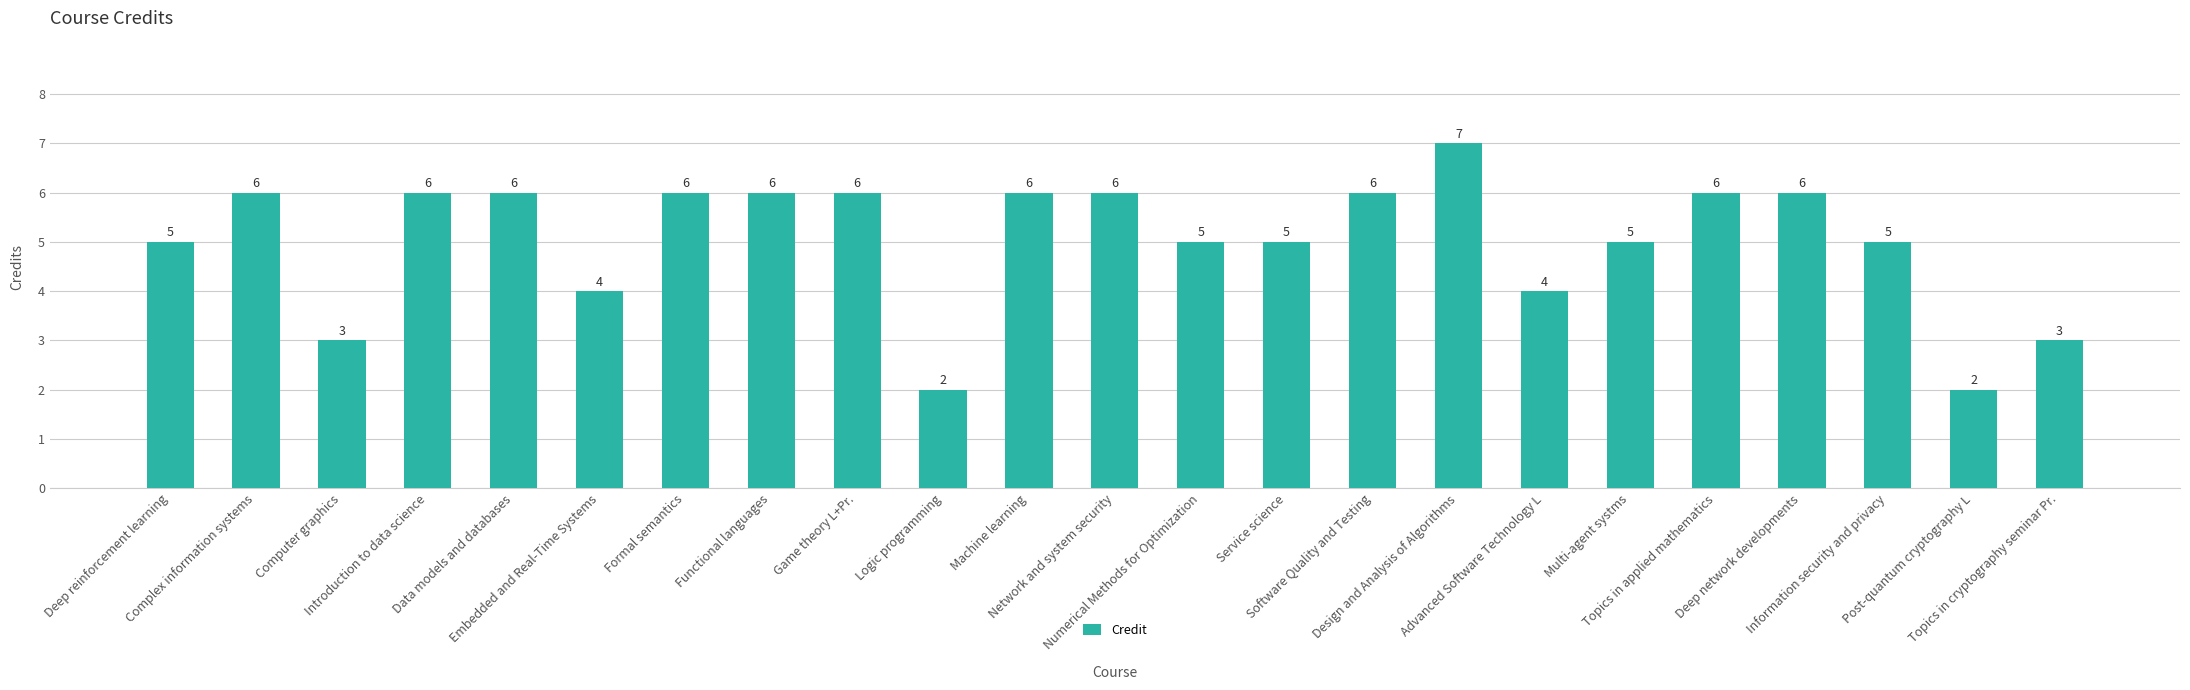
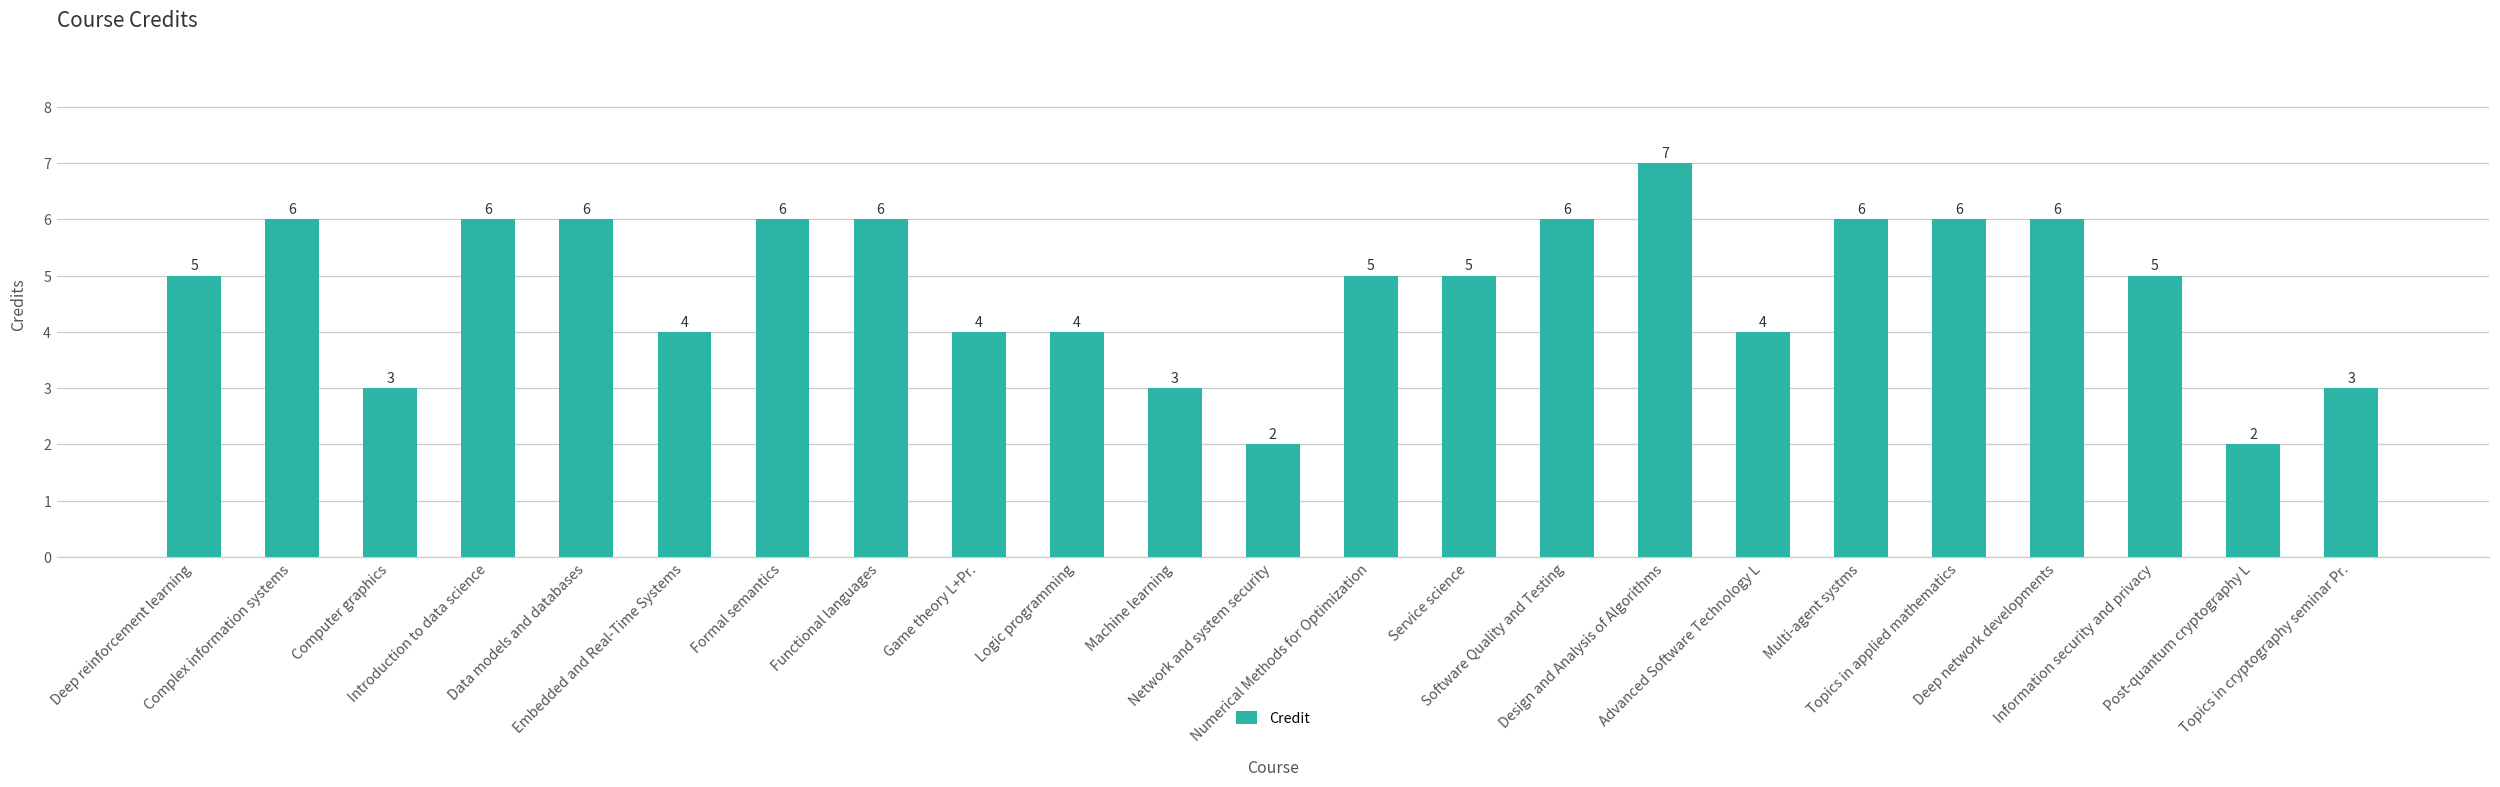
Game theory L+Pr.: 6 -> 4
Logic programming: 2 -> 4
Machine learning: 6 -> 3
Network and system security: 6 -> 2
Multi-agent systms: 5 -> 6
